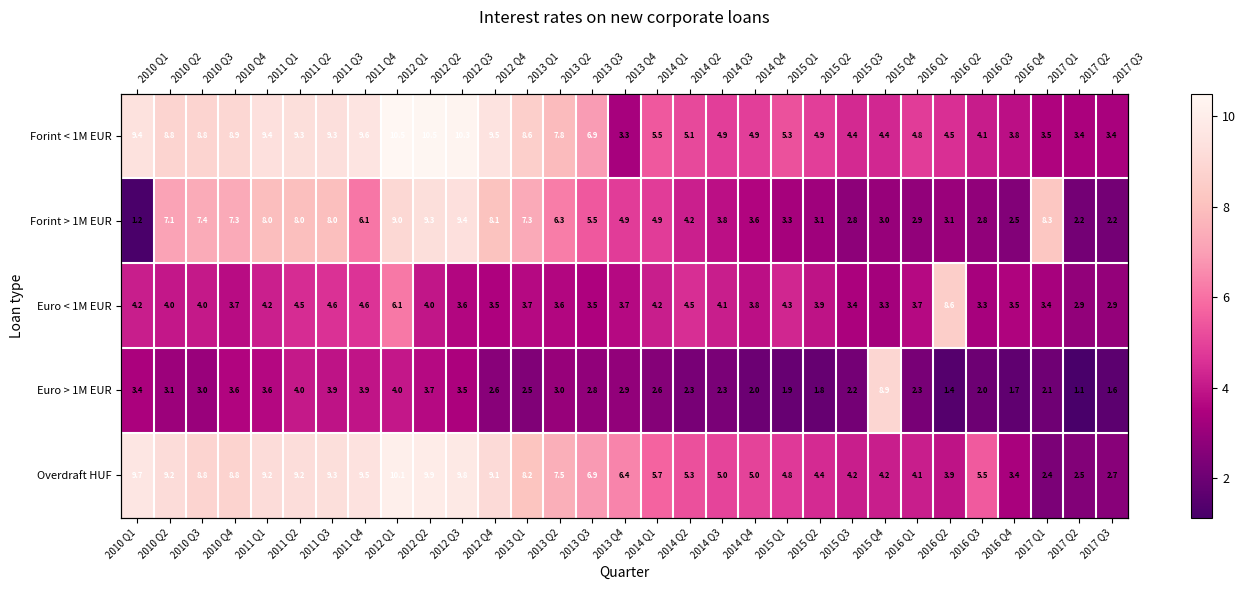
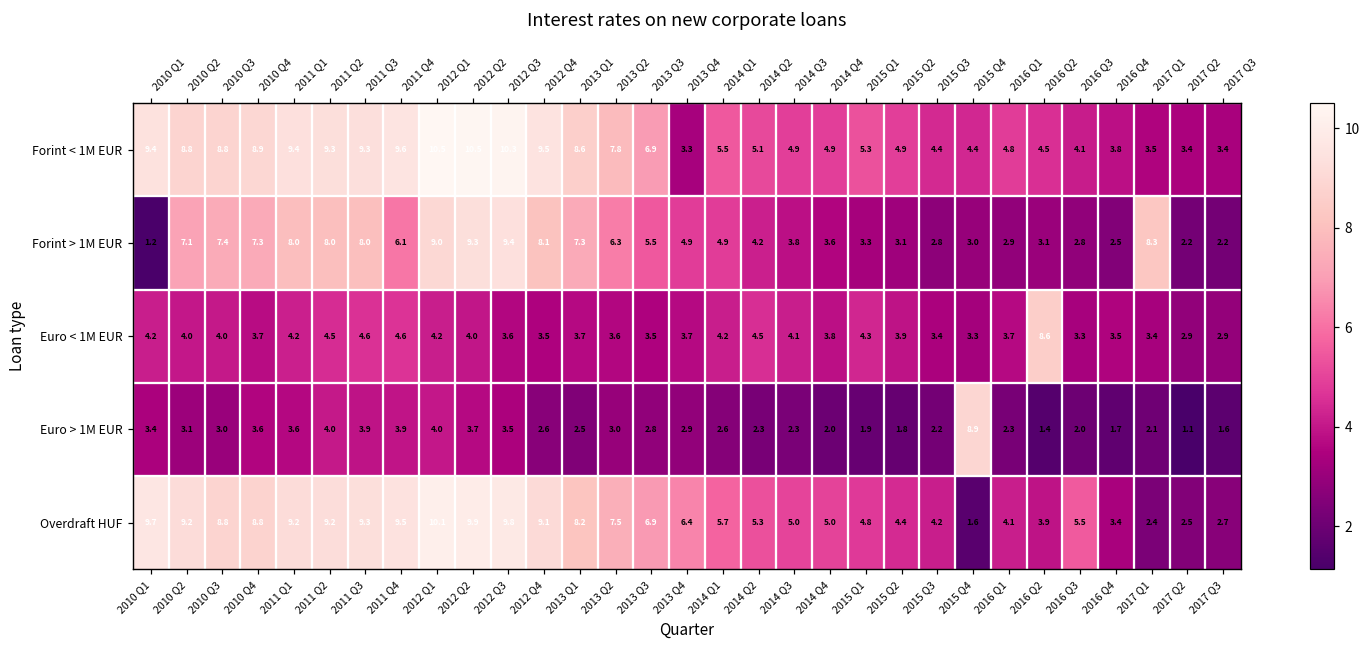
Euro < 1M EUR, 2012 Q1: 6.1 -> 4.2
Overdraft HUF, 2015 Q4: 4.2 -> 1.6
